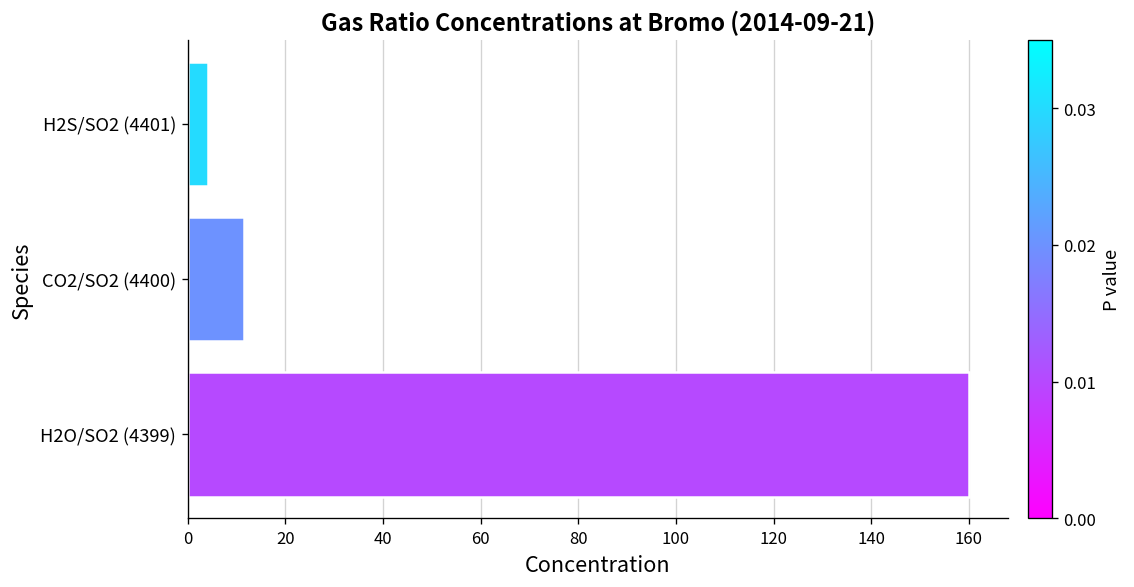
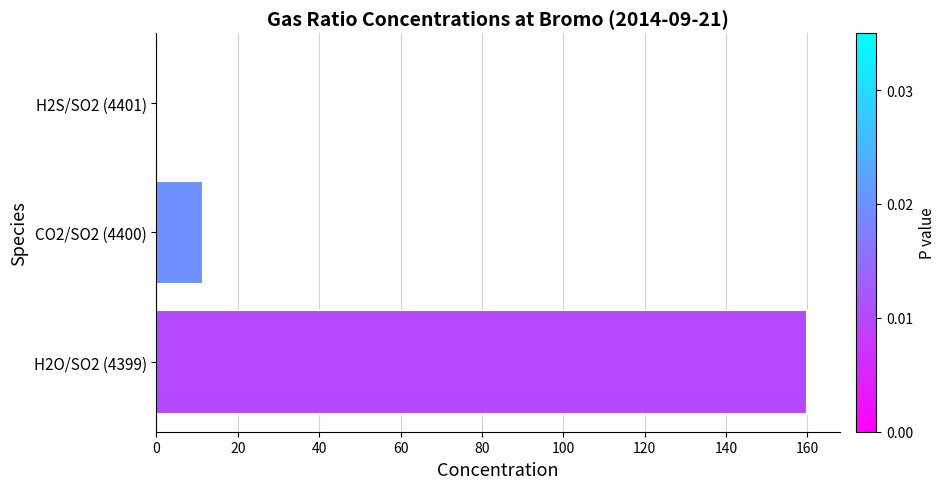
H2S/SO2 (4401): 4 -> 0
